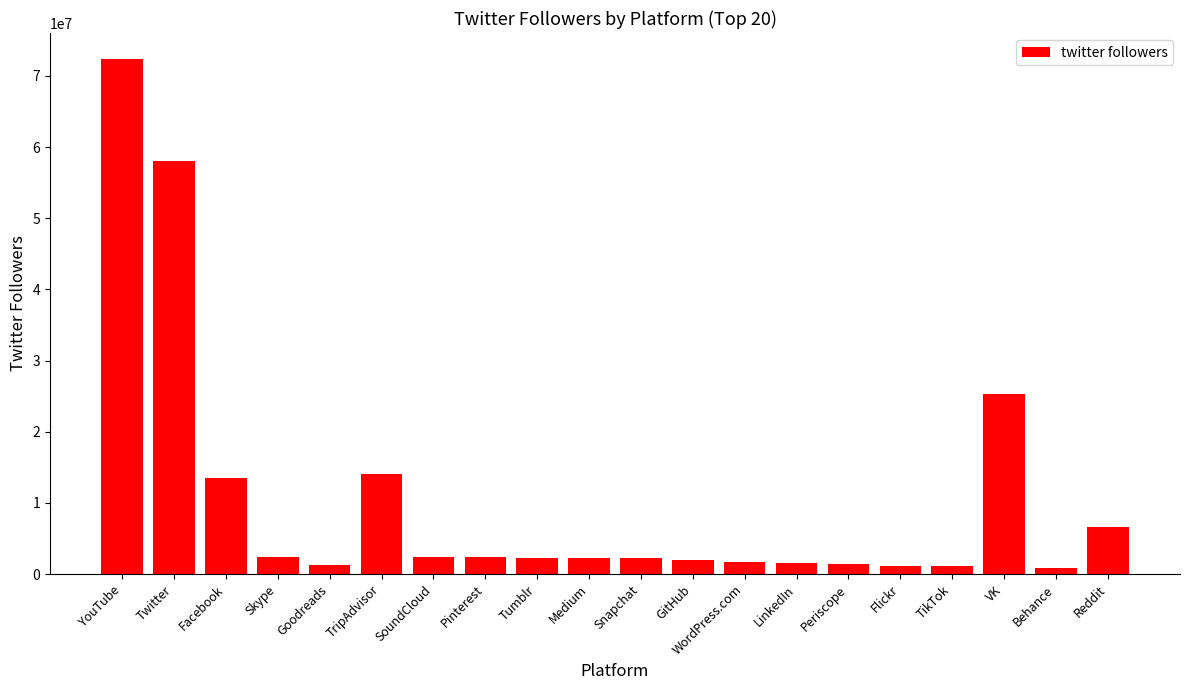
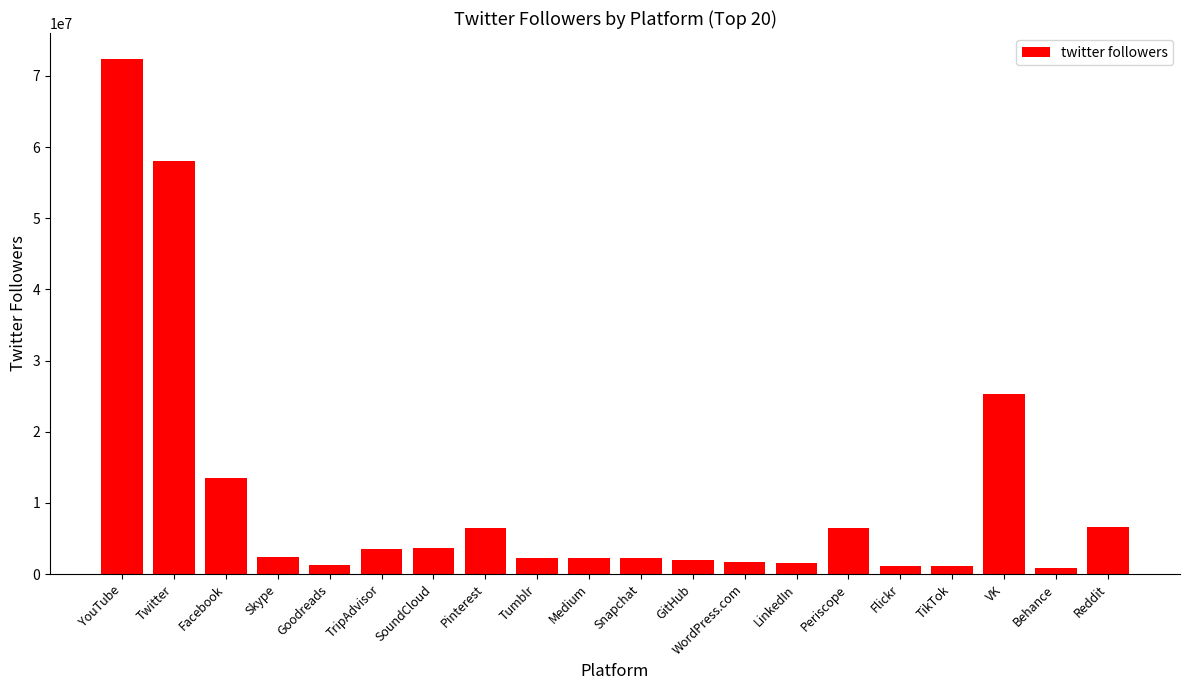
TripAdvisor: 14000000 -> 3000000
SoundCloud: 2000000 -> 4000000
Pinterest: 2000000 -> 7000000
Periscope: 1000000 -> 7000000
